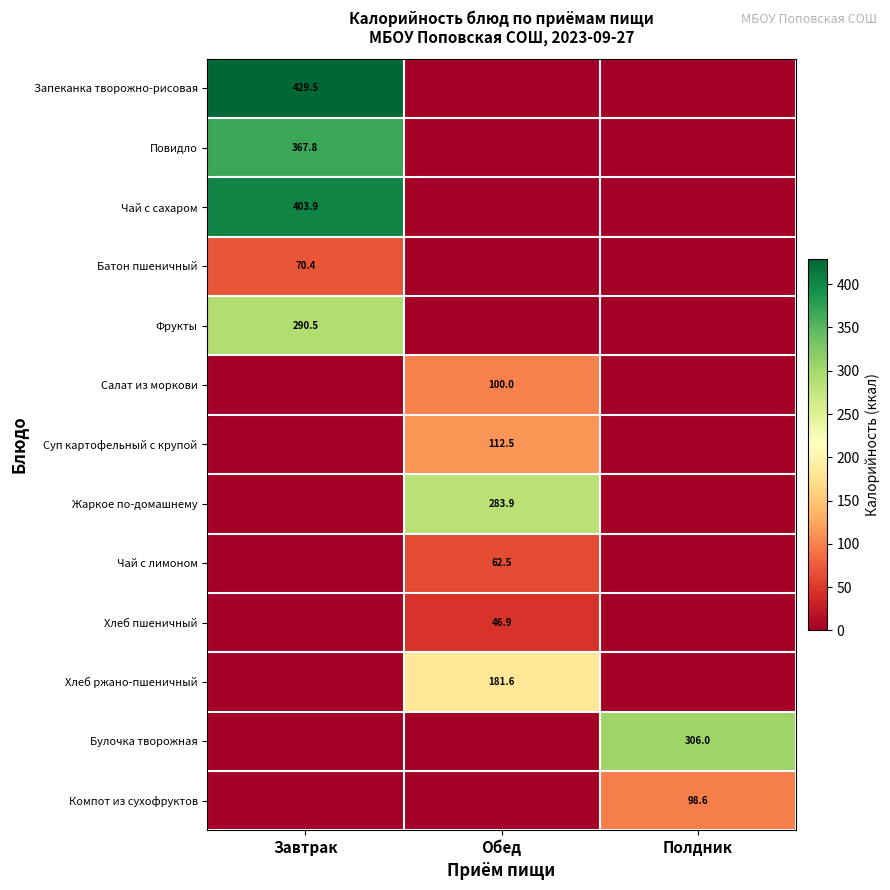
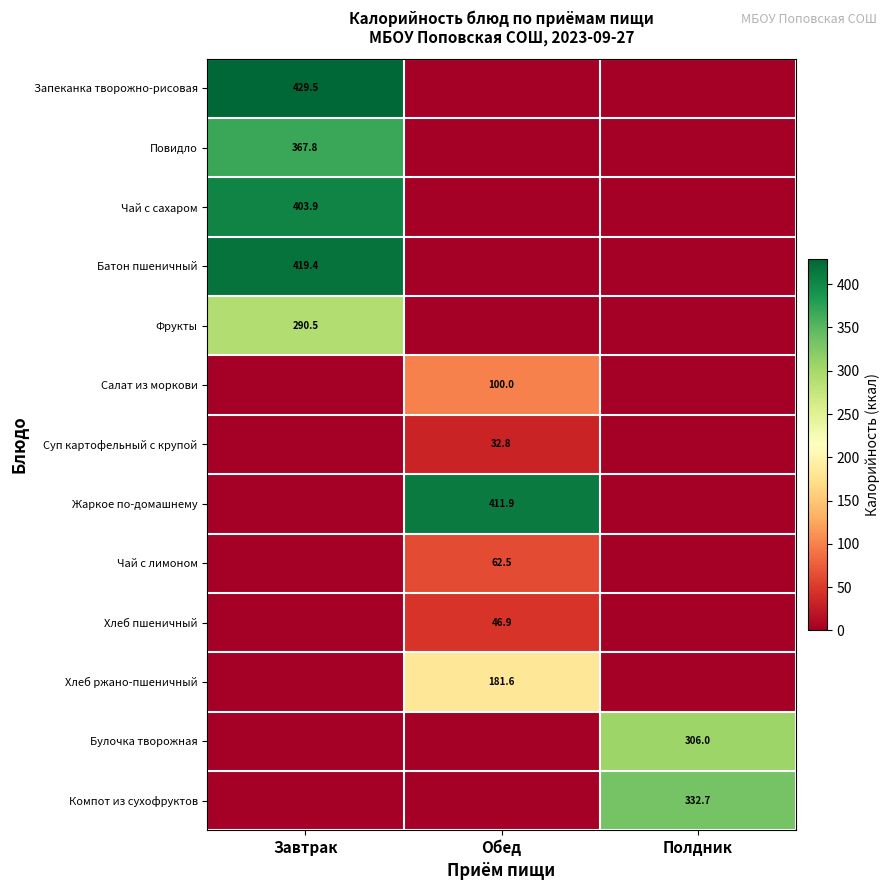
Батон пшеничный, Завтрак: 70.4 -> 419.4
Суп картофельный с крупой, Обед: 112.5 -> 32.8
Жаркое по-домашнему, Обед: 283.9 -> 411.9
Компот из сухофруктов, Полдник: 98.6 -> 332.7
